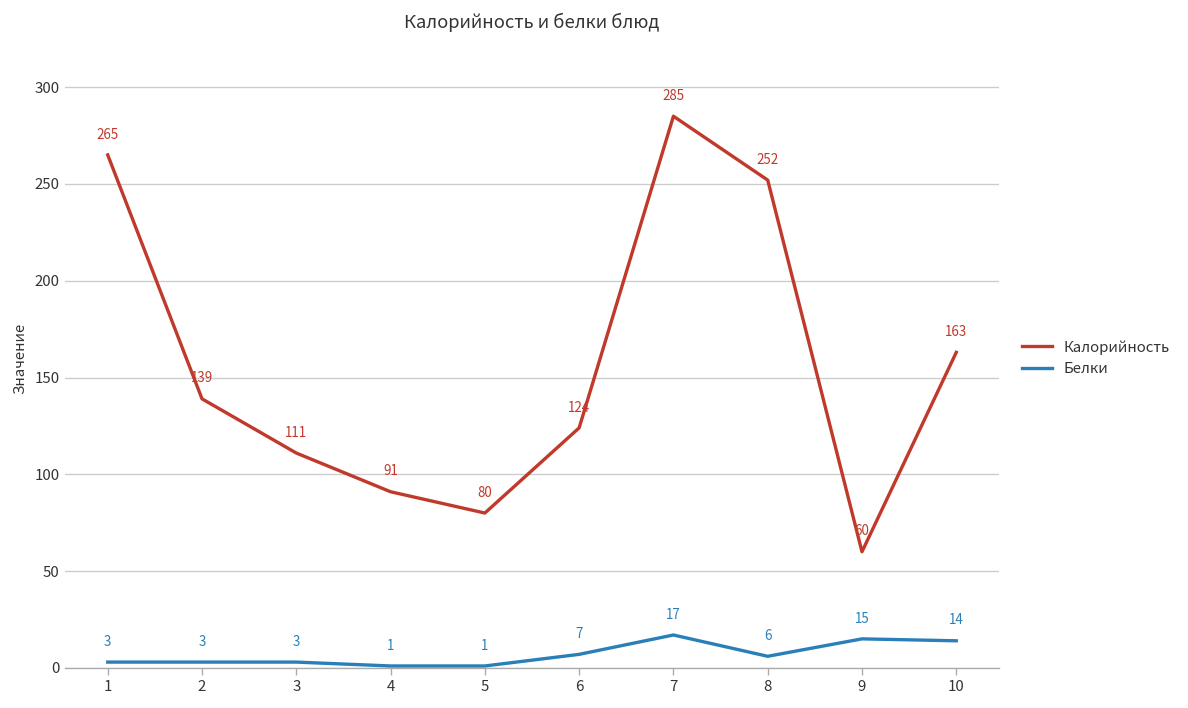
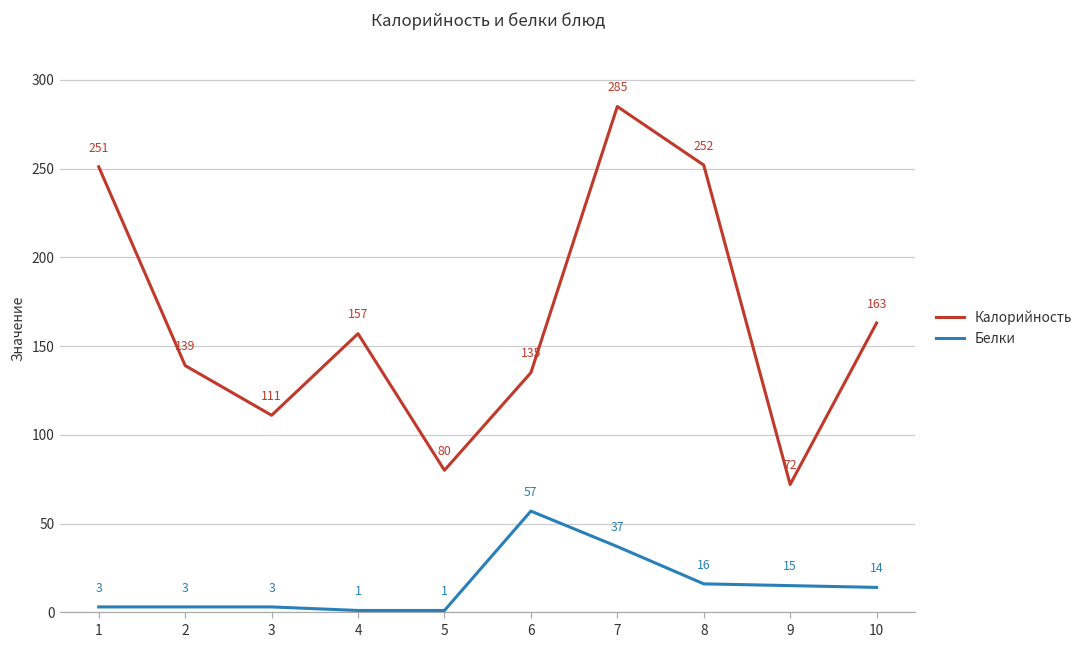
Калорийность, 1: 265 -> 251
Калорийность, 4: 91 -> 157
Калорийность, 6: 124 -> 135
Белки, 6: 7 -> 57
Белки, 7: 17 -> 37
Белки, 8: 6 -> 16
Калорийность, 9: 60 -> 72
